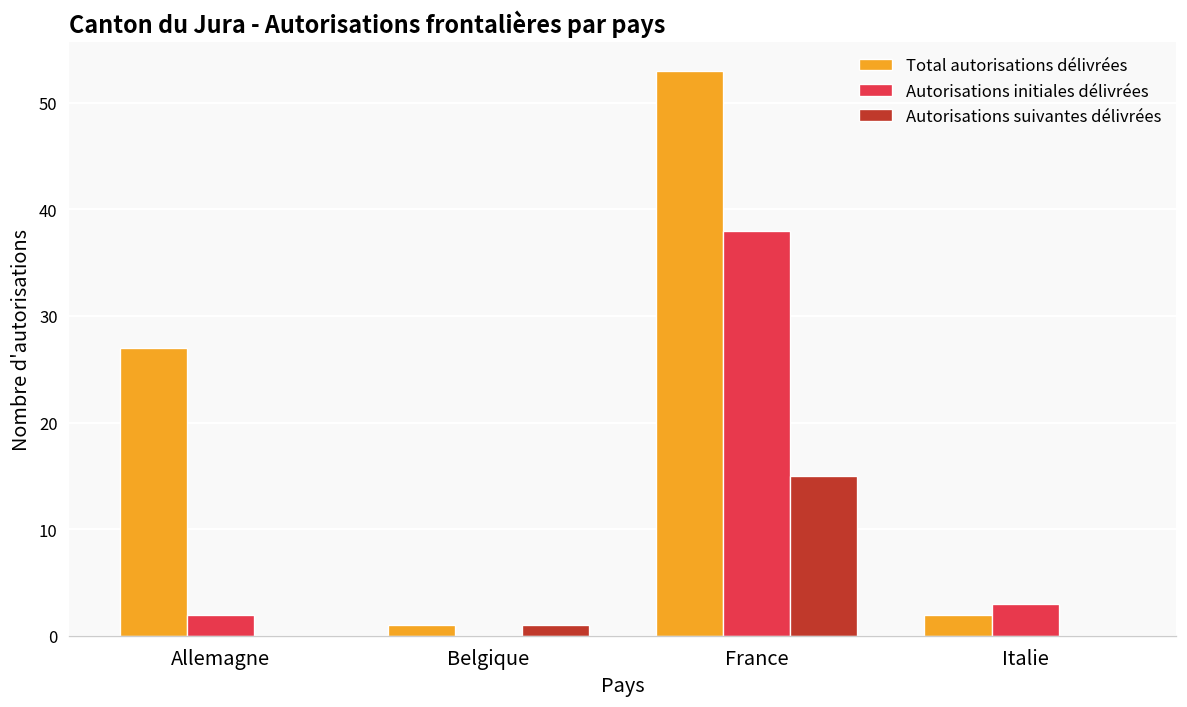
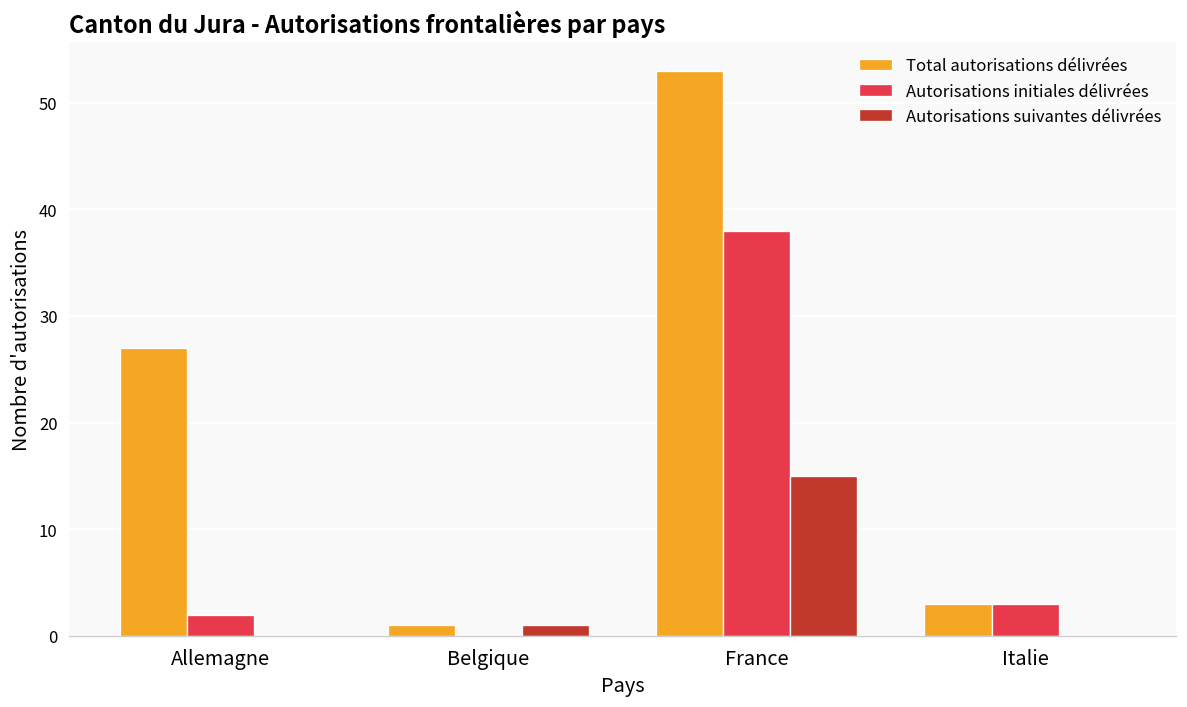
Total autorisations délivrées, Italie: 2 -> 3
